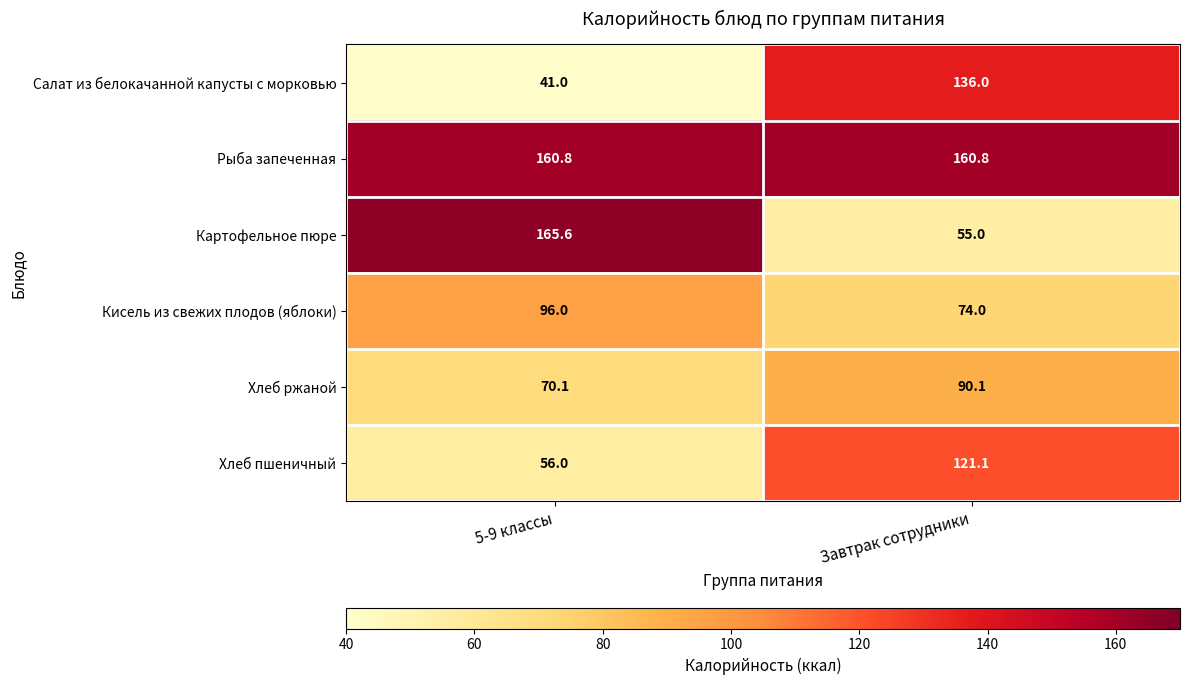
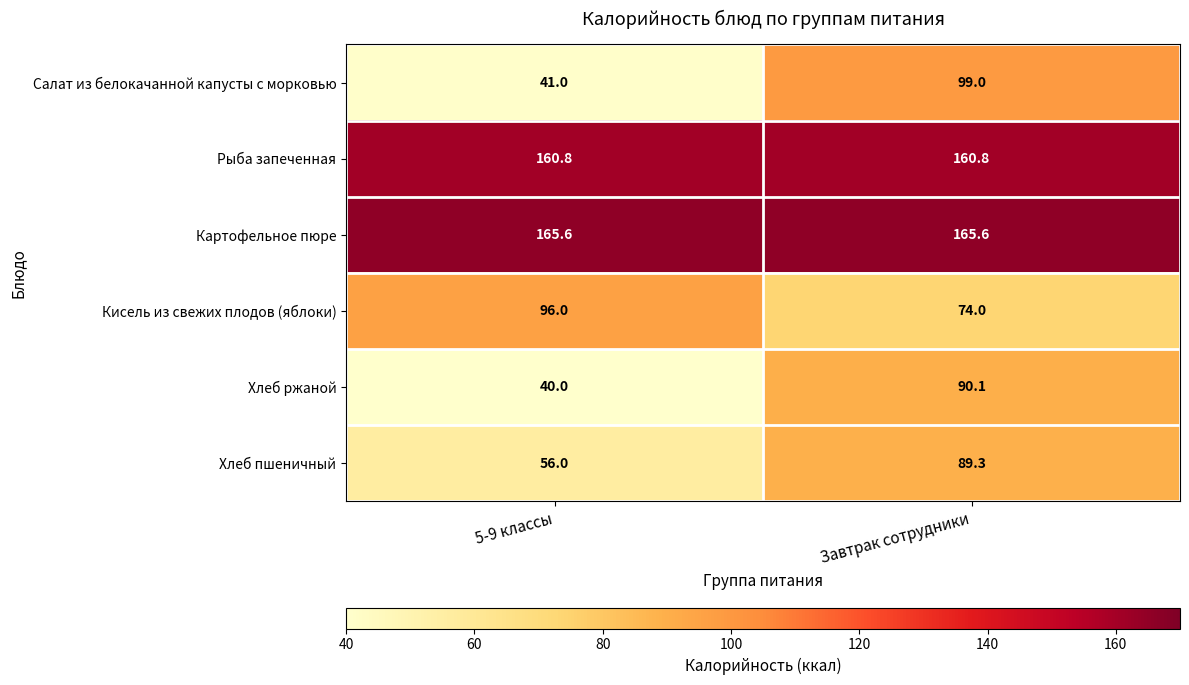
Салат из белокачанной капусты с морковью, Завтрак сотрудники: 136.0 -> 99.0
Картофельное пюре, Завтрак сотрудники: 55.0 -> 165.6
Хлеб ржаной, 5-9 классы: 70.1 -> 40.0
Хлеб пшеничный, Завтрак сотрудники: 121.1 -> 89.3
